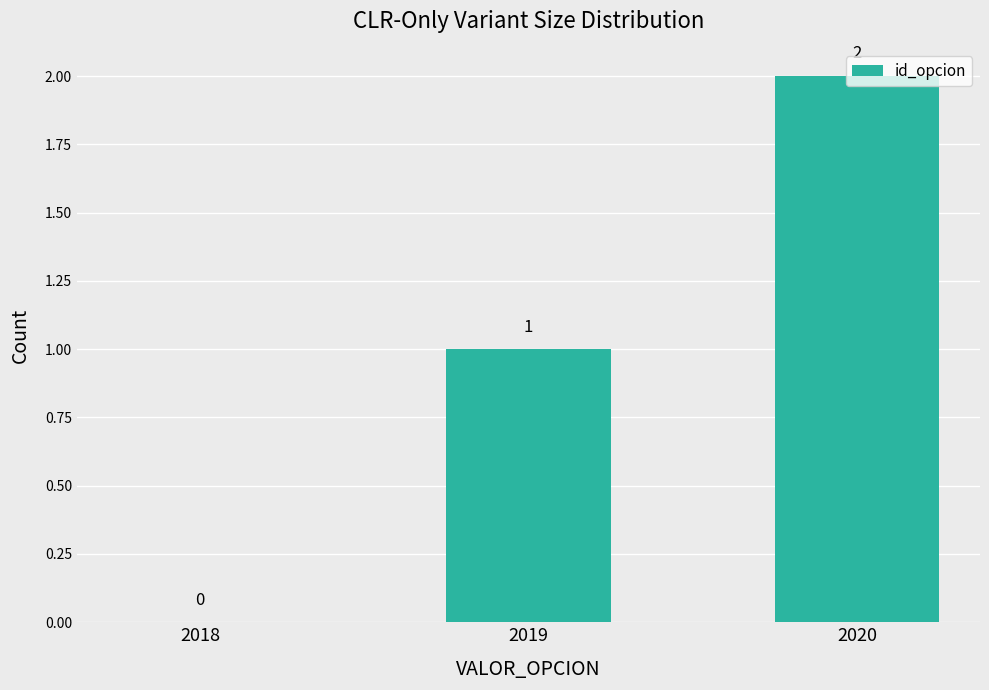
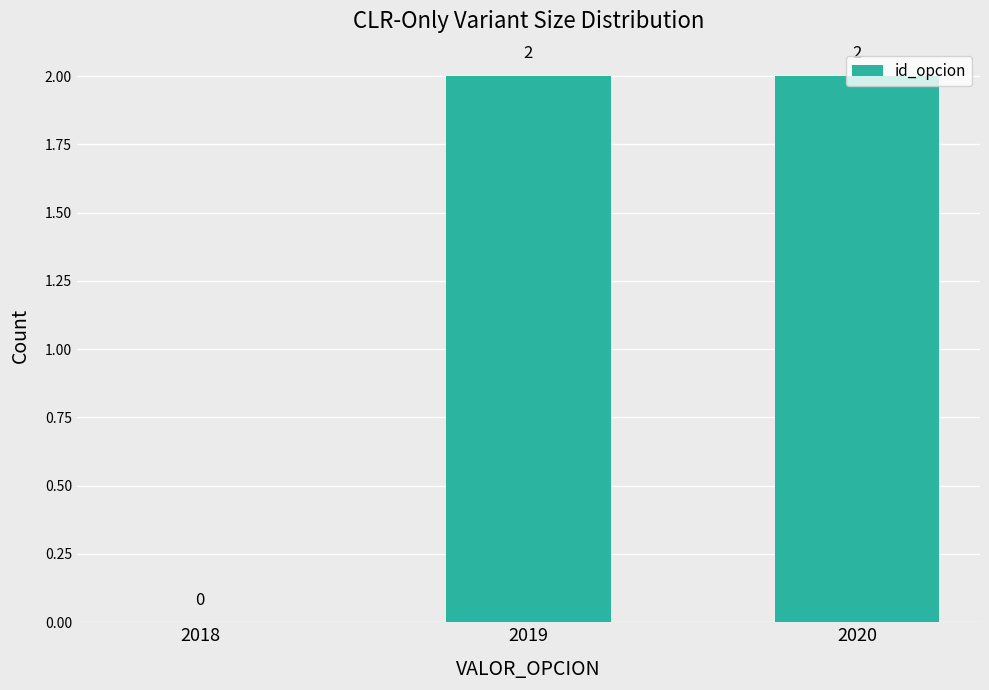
2019: 1 -> 2
